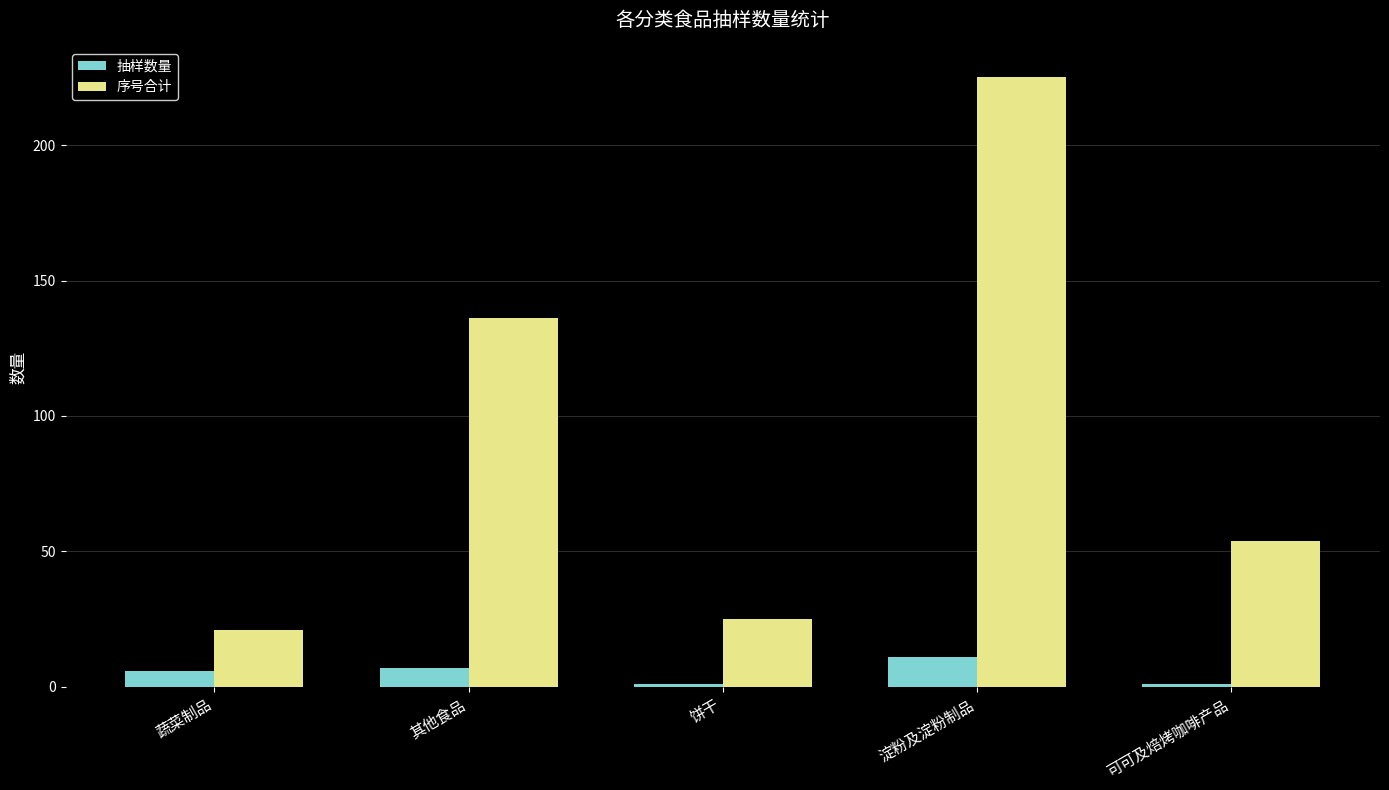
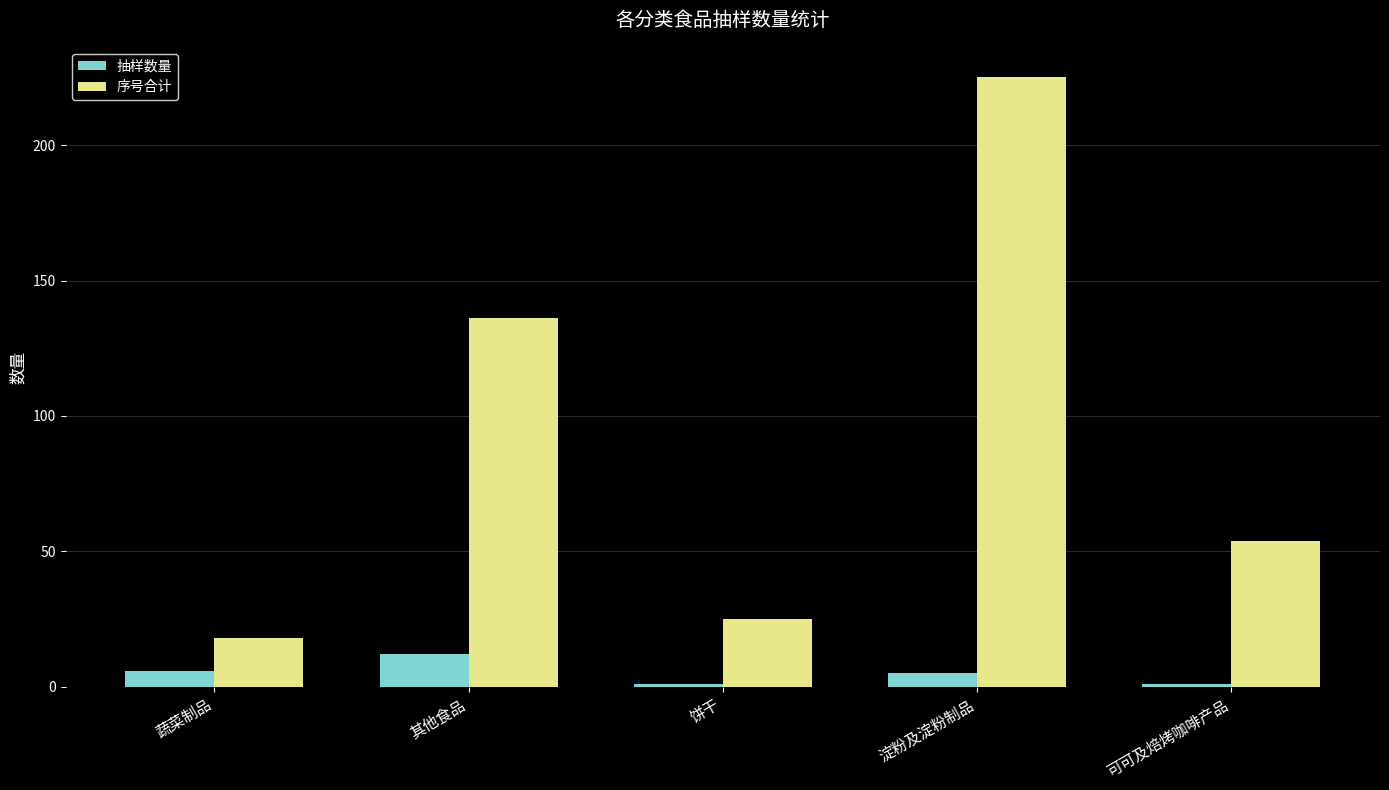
序号合计, 蔬菜制品: 21 -> 18
抽样数量, 其他食品: 7 -> 12
抽样数量, 淀粉及淀粉制品: 11 -> 5
